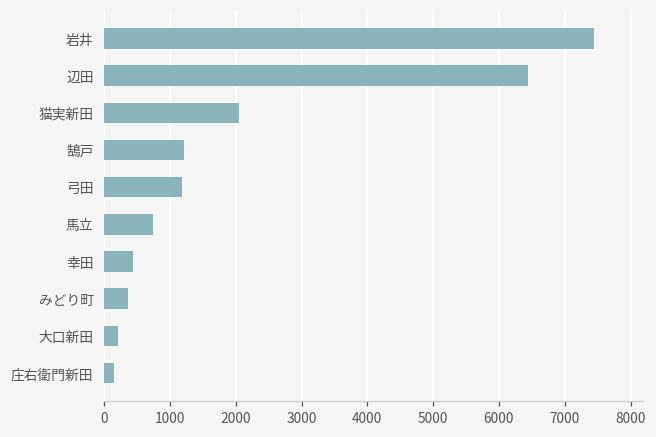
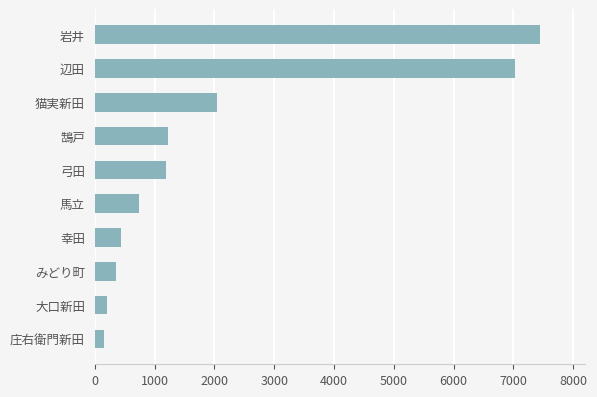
辺田: 6400 -> 7000
